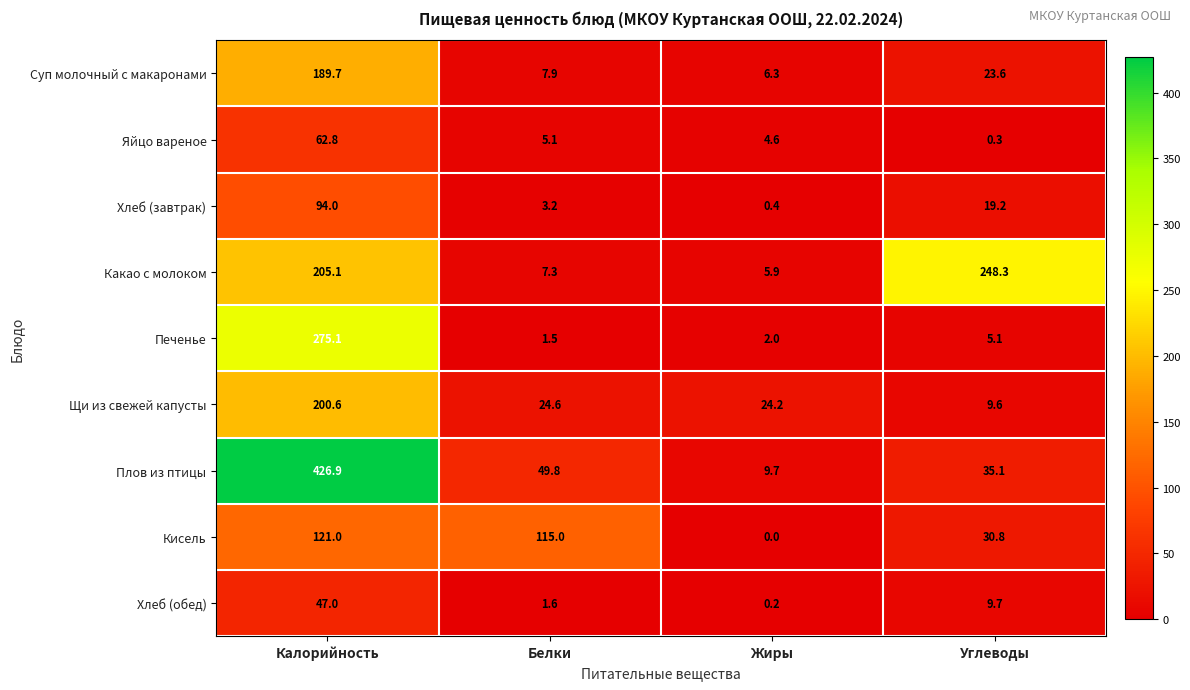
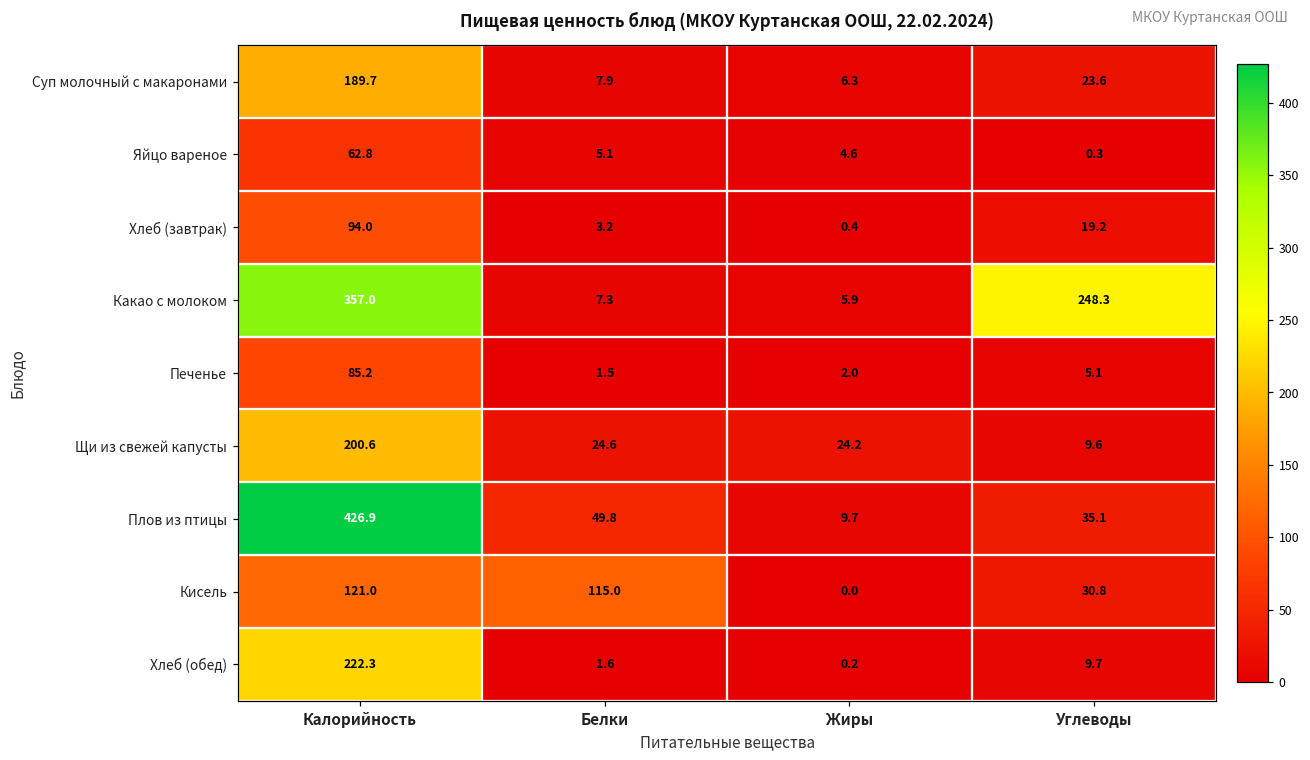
Какао с молоком, Калорийность: 205.1 -> 357.0
Печенье, Калорийность: 275.1 -> 85.2
Хлеб (обед), Калорийность: 47.0 -> 222.3
